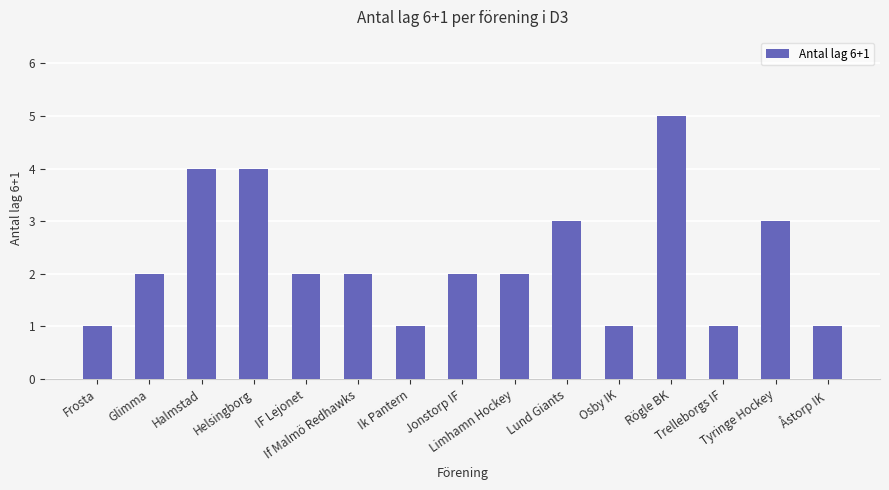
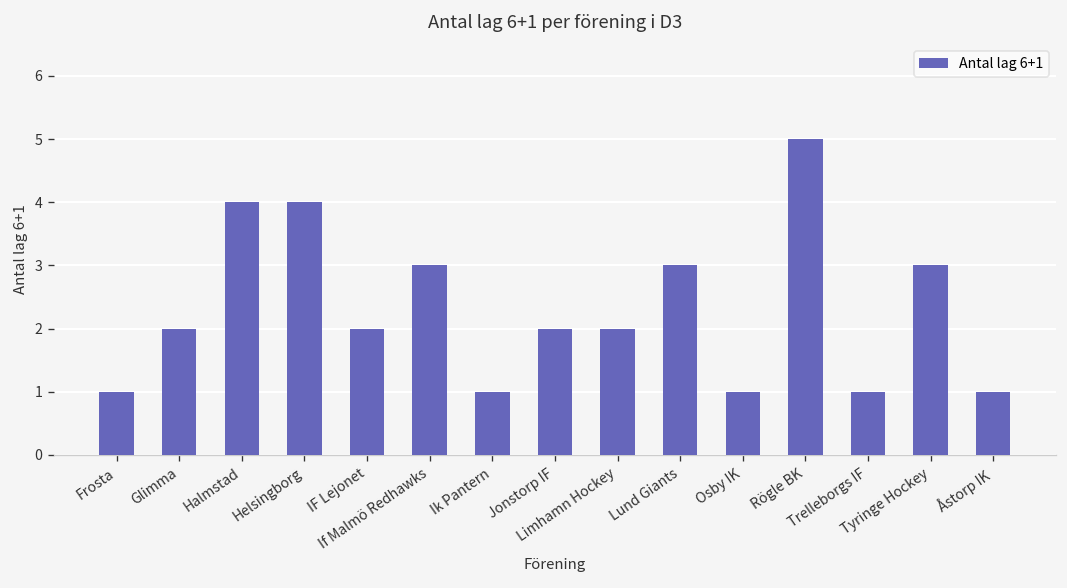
If Malmö Redhawks: 2 -> 3
